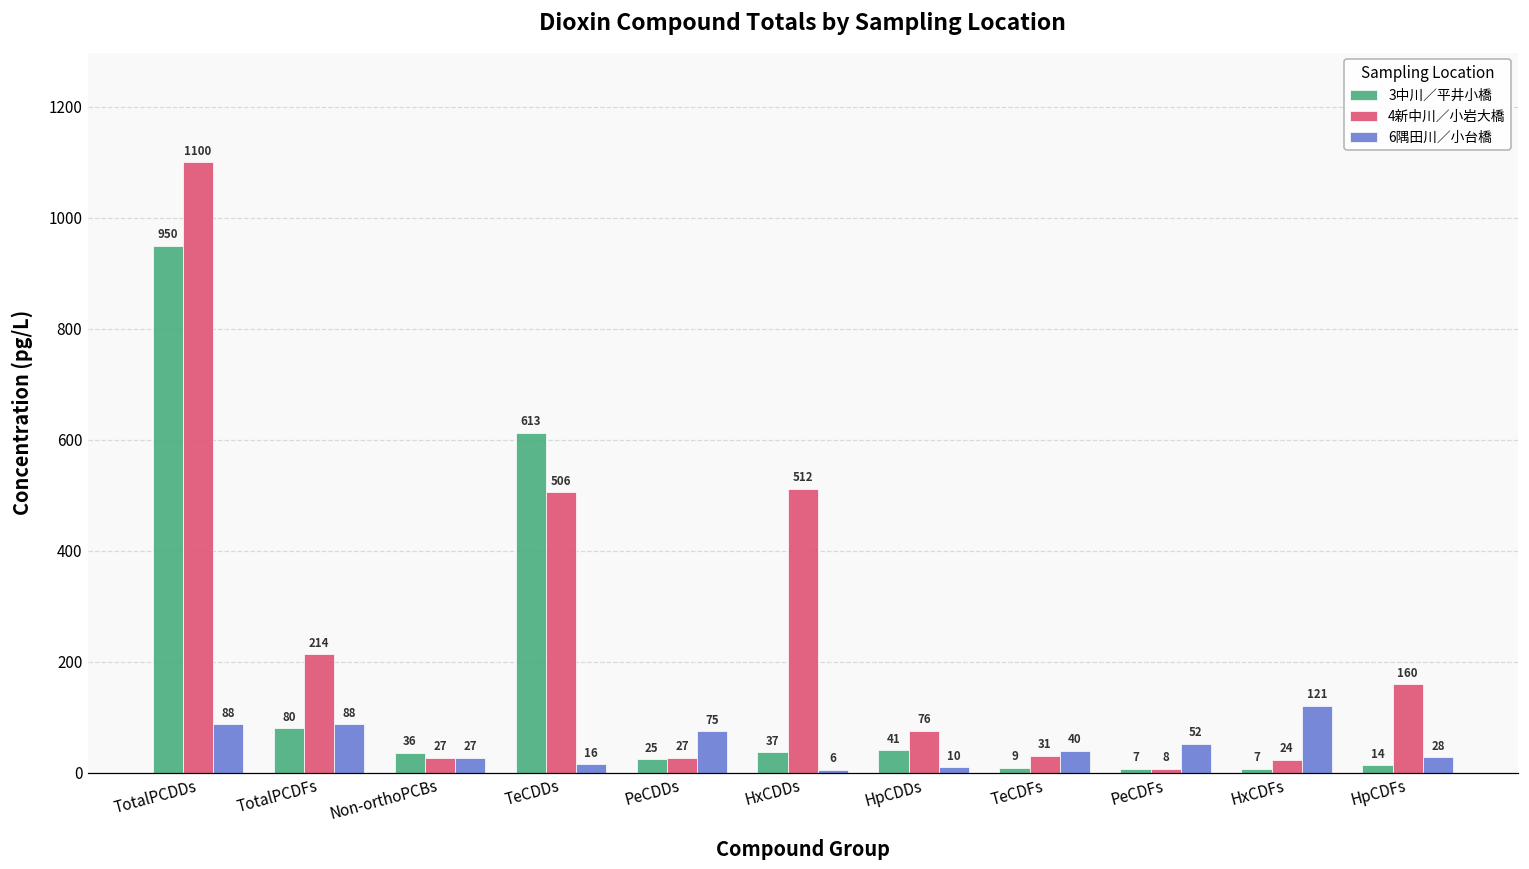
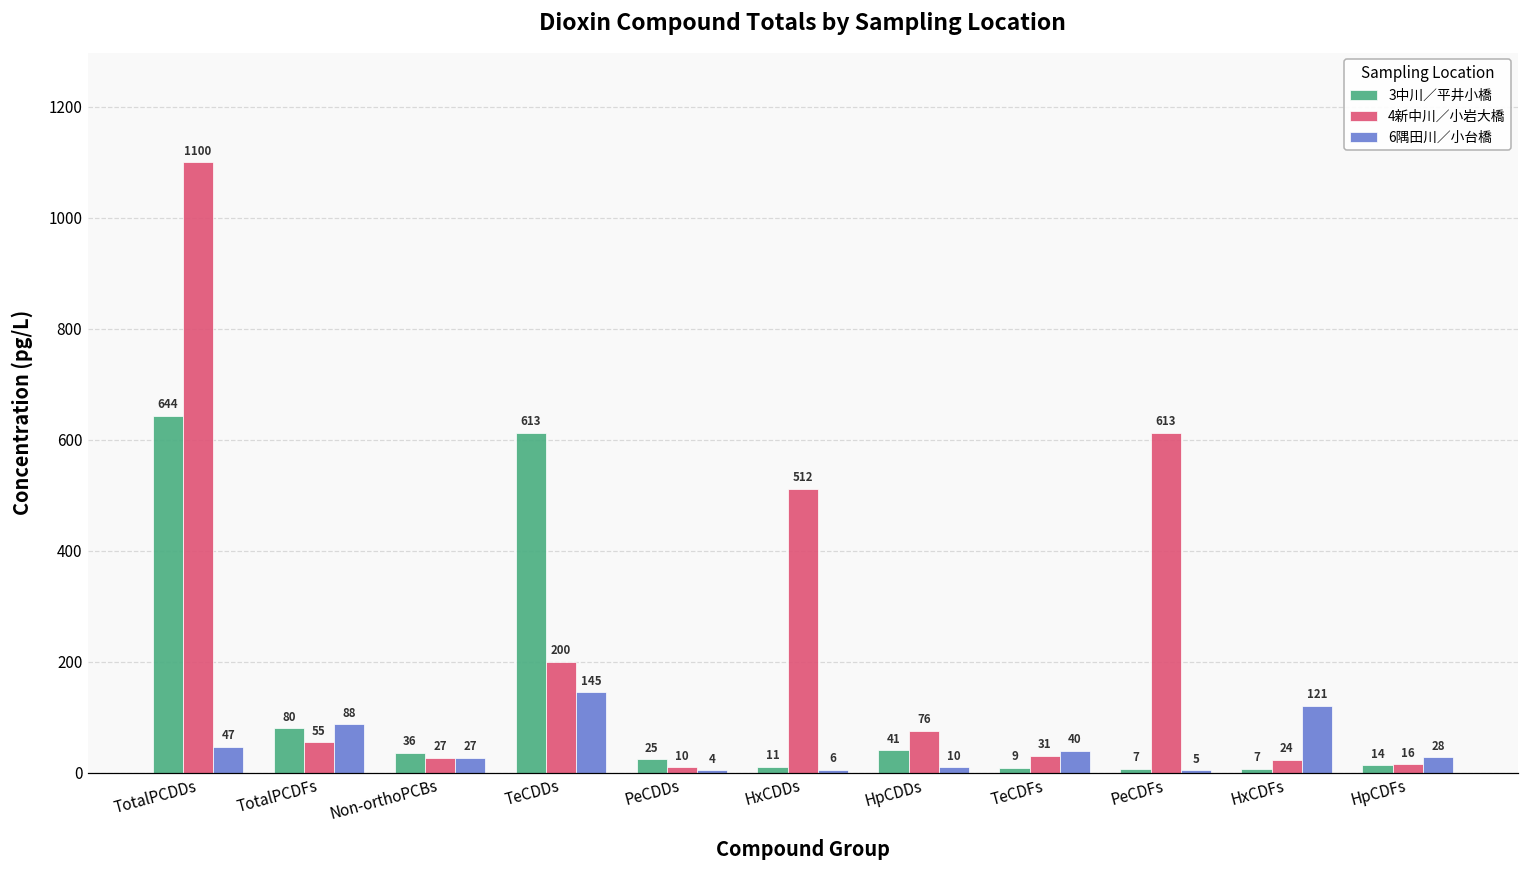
3中川／平井小橋, TotalPCDDs: 950 -> 644
6隅田川／小台橋, TotalPCDDs: 88 -> 47
4新中川／小岩大橋, TotalPCDFs: 214 -> 55
4新中川／小岩大橋, TeCDDs: 506 -> 200
6隅田川／小台橋, TeCDDs: 16 -> 145
4新中川／小岩大橋, PeCDDs: 27 -> 10
6隅田川／小台橋, PeCDDs: 75 -> 4
3中川／平井小橋, HxCDDs: 37 -> 11
4新中川／小岩大橋, PeCDFs: 8 -> 613
6隅田川／小台橋, PeCDFs: 52 -> 5
4新中川／小岩大橋, HpCDFs: 160 -> 16
